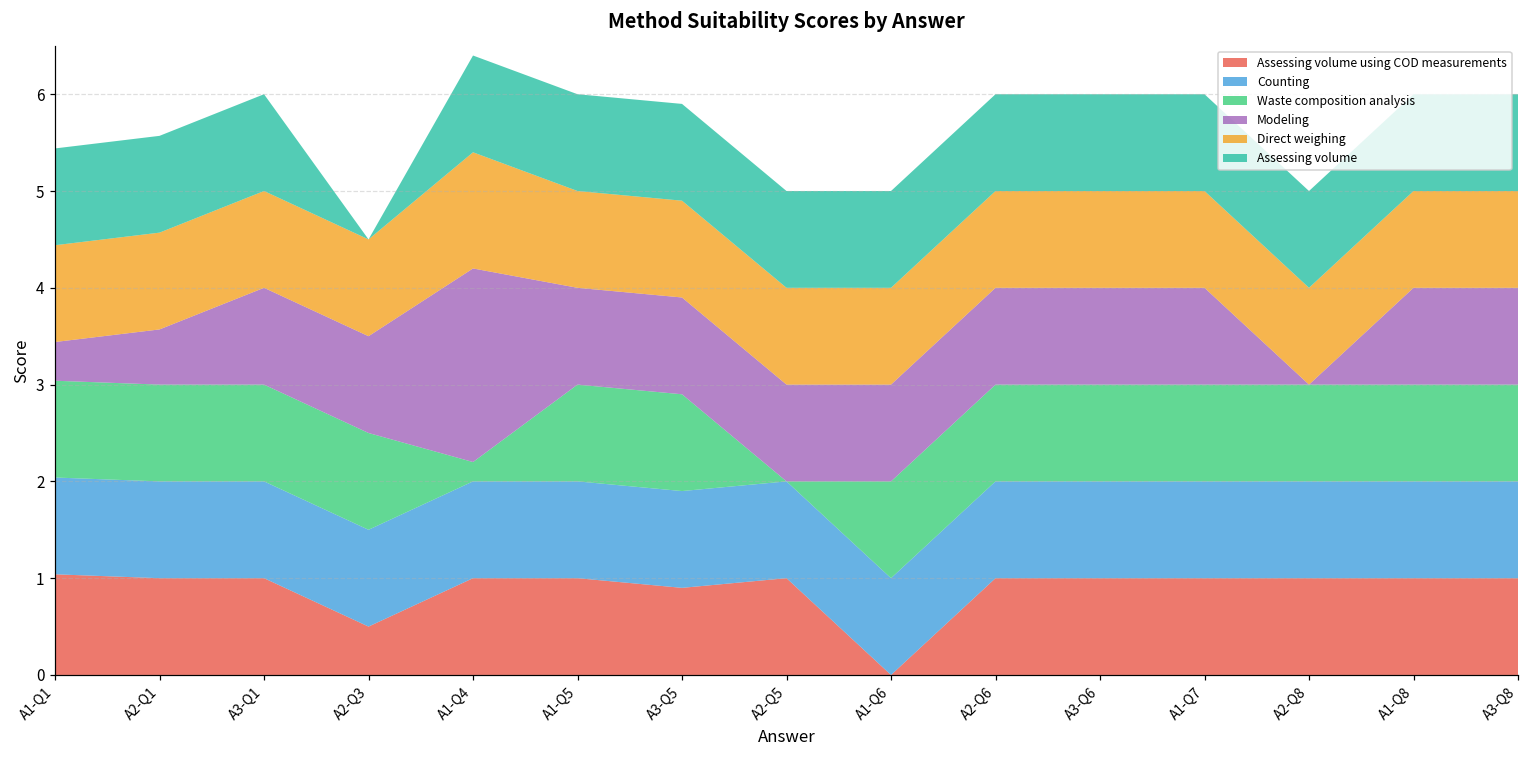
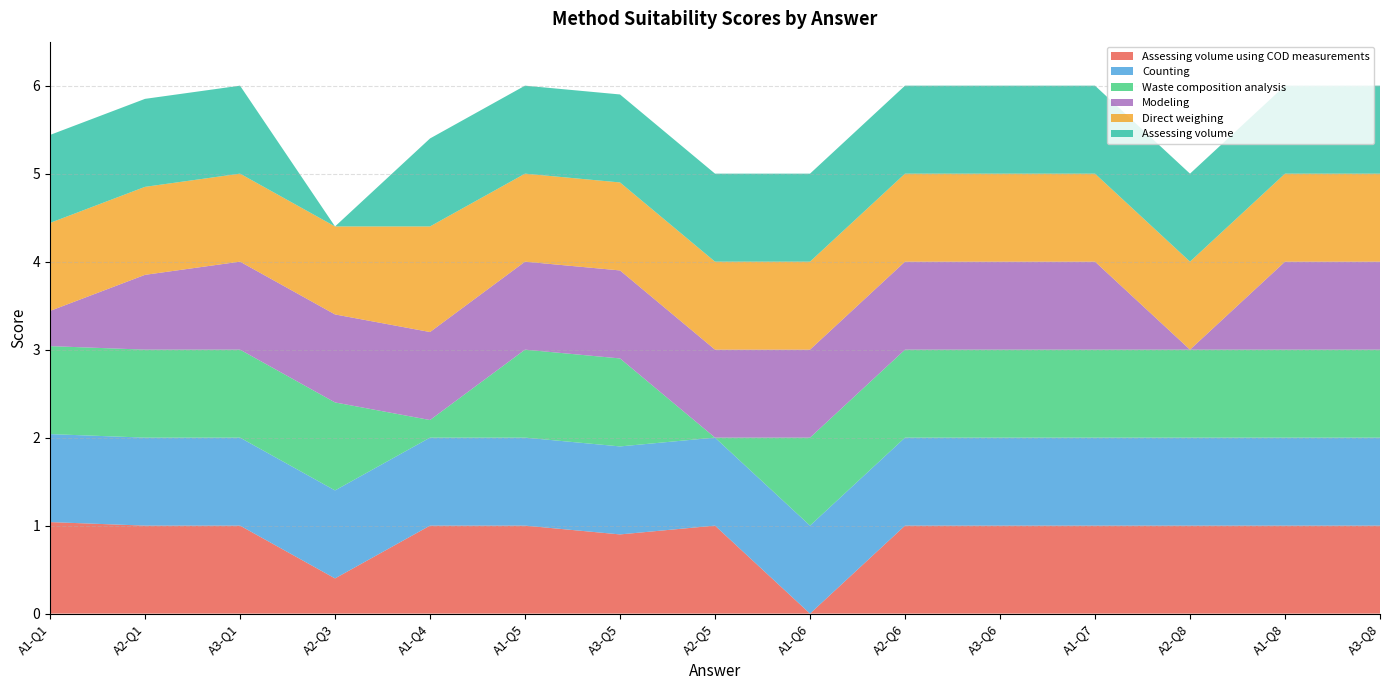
Modeling, A2-Q1: 0.6 -> 0.9
Assessing volume using COD measurements, A2-Q3: 0.5 -> 0.4
Modeling, A1-Q4: 2 -> 1
